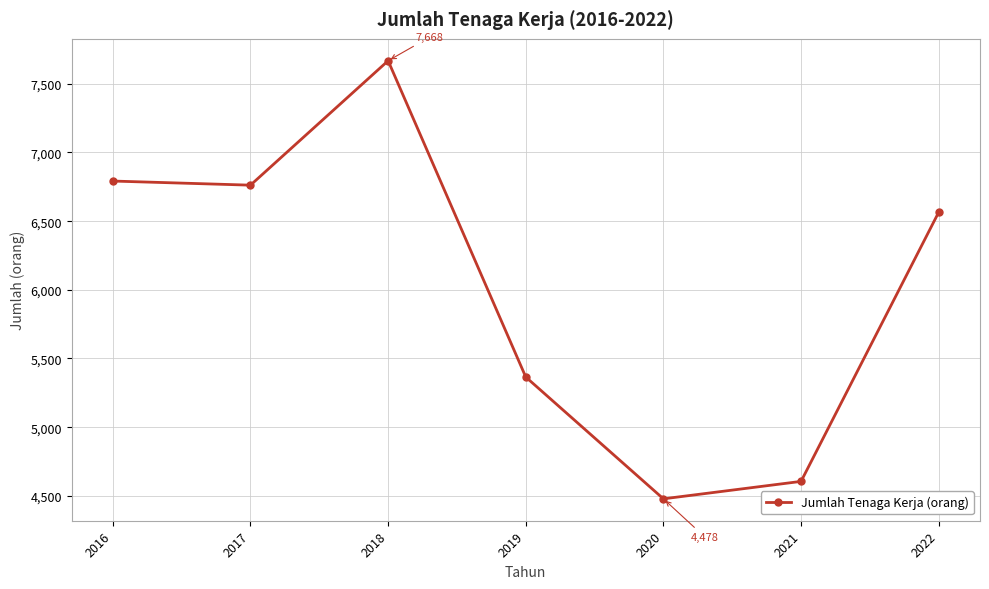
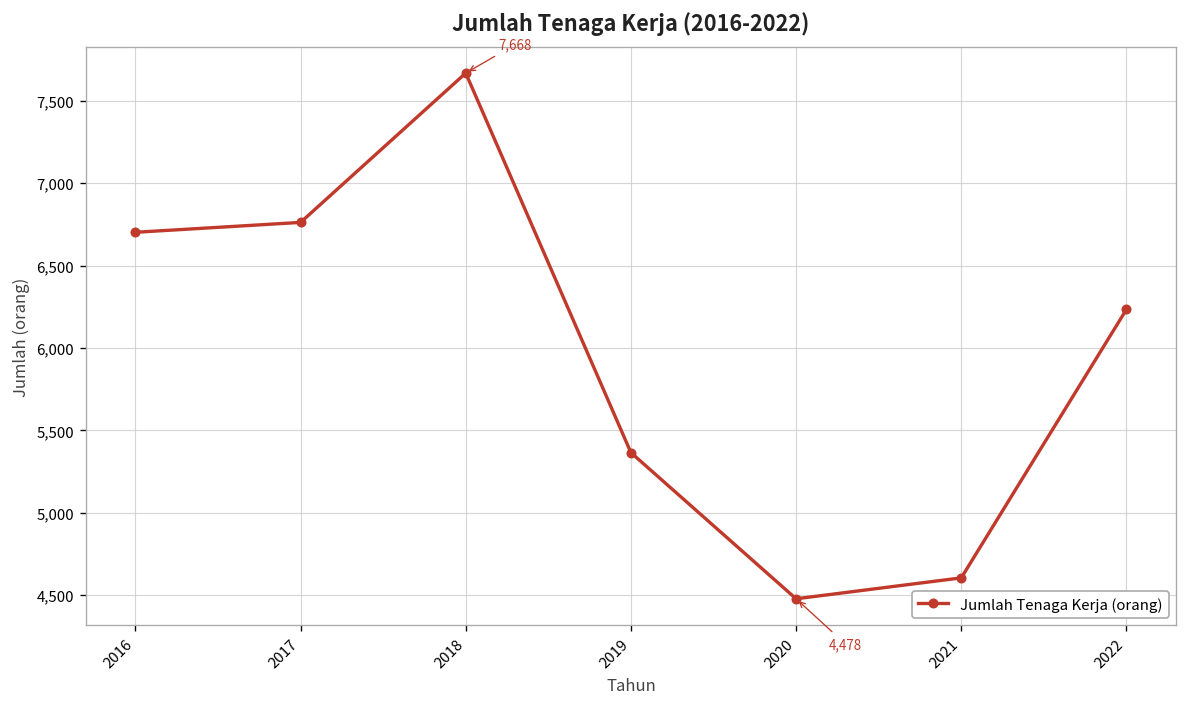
2016: 6,790 -> 6,700
2022: 6,570 -> 6,230
